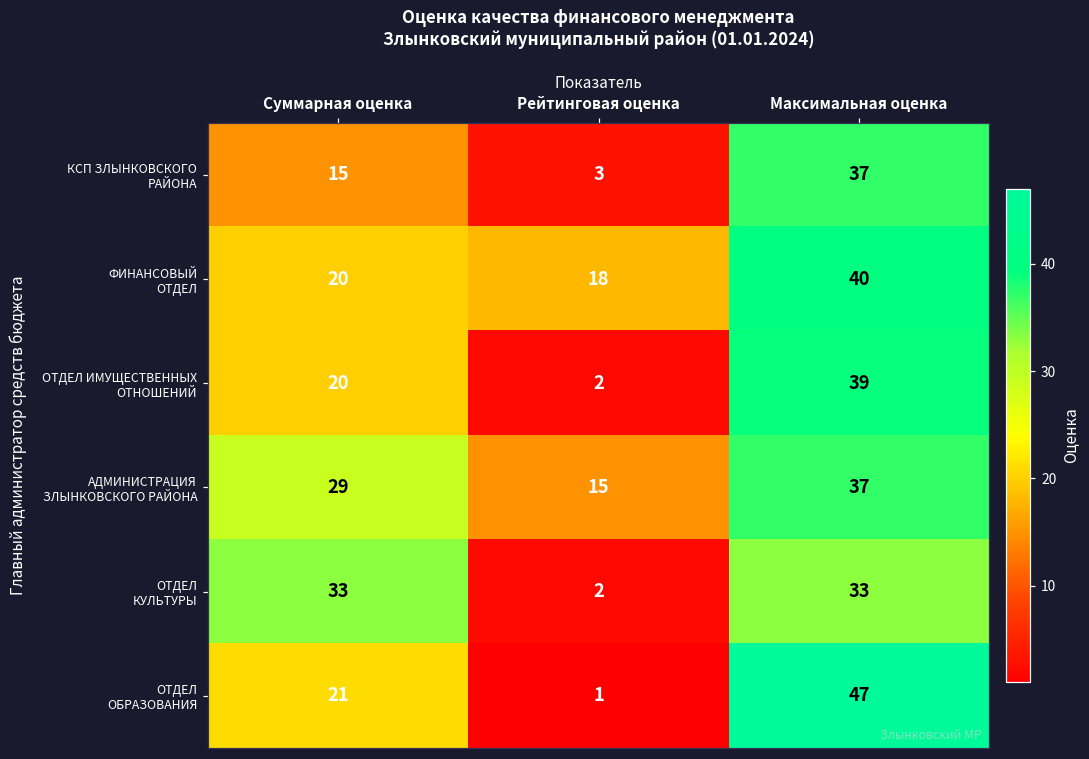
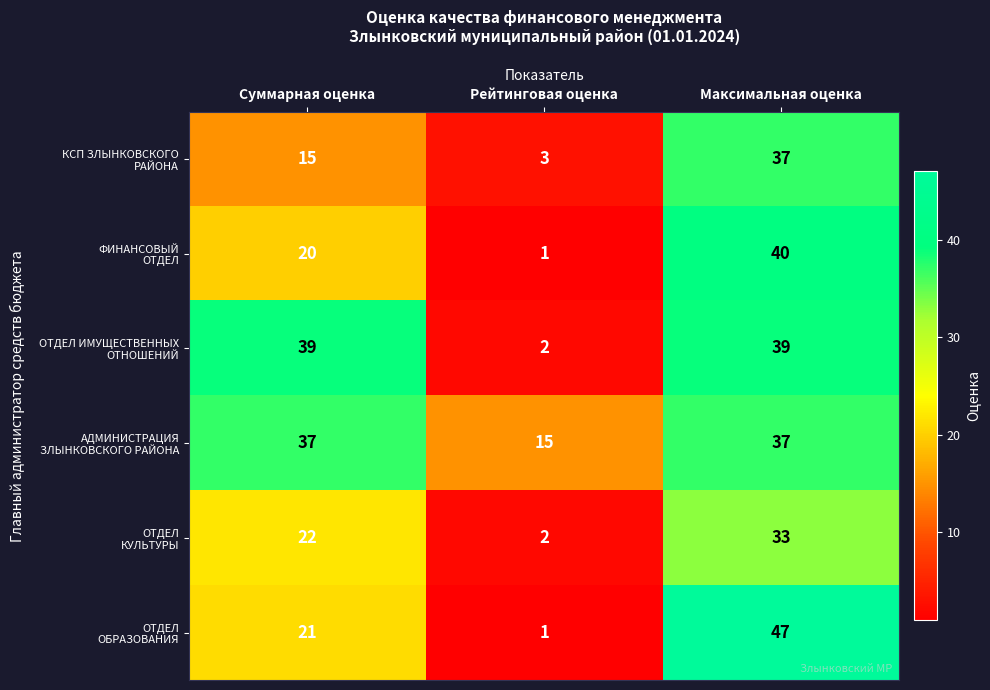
ФИНАНСОВЫЙ ОТДЕЛ, Рейтинговая оценка: 18 -> 1
ОТДЕЛ ИМУЩЕСТВЕННЫХ ОТНОШЕНИЙ, Суммарная оценка: 20 -> 39
АДМИНИСТРАЦИЯ ЗЛЫНКОВСКОГО РАЙОНА, Суммарная оценка: 29 -> 37
ОТДЕЛ КУЛЬТУРЫ, Суммарная оценка: 33 -> 22
